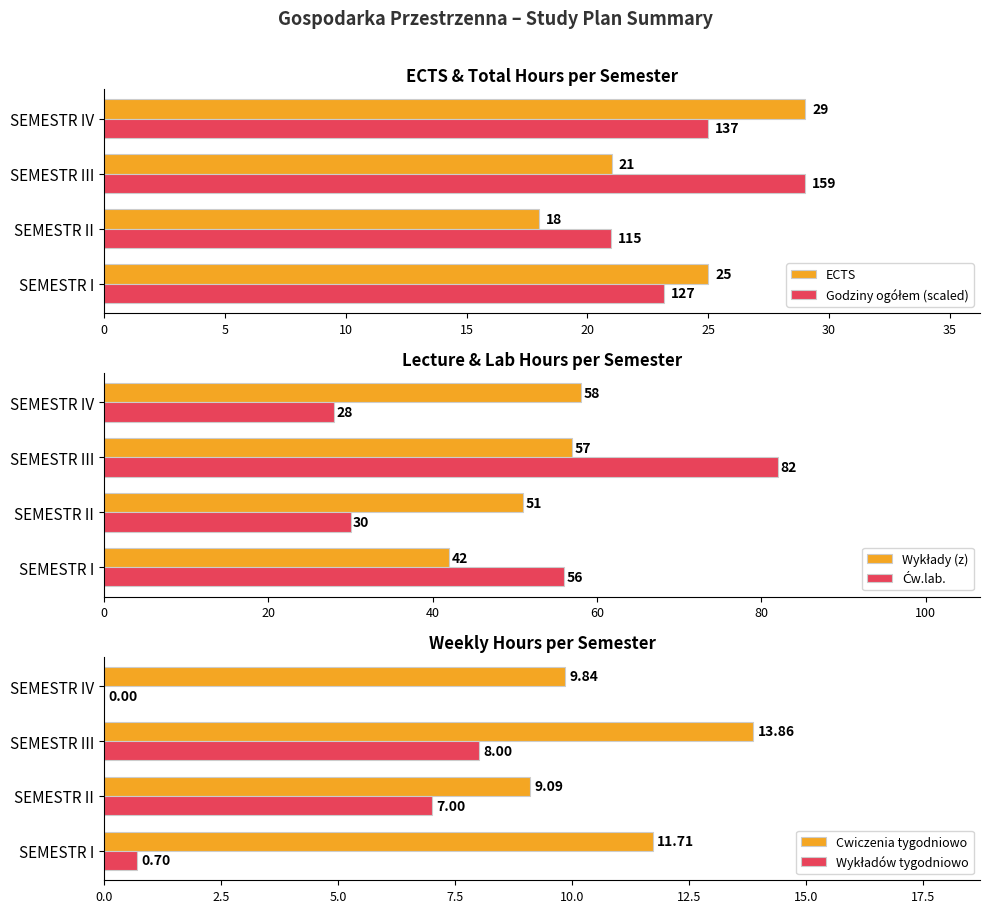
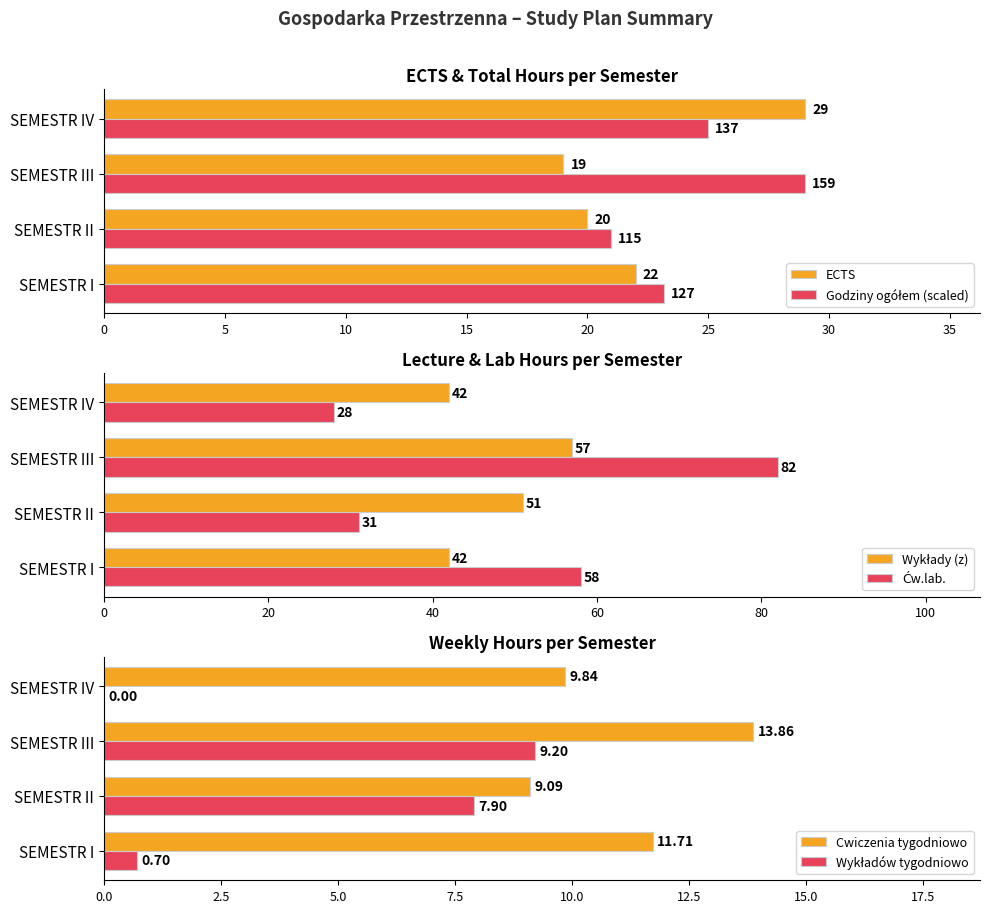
ECTS & Total Hours per Semester, ECTS, SEMESTR III: 21 -> 19
ECTS & Total Hours per Semester, ECTS, SEMESTR II: 18 -> 20
ECTS & Total Hours per Semester, ECTS, SEMESTR I: 25 -> 22
Lecture & Lab Hours per Semester, Wykłady (z), SEMESTR IV: 58 -> 42
Lecture & Lab Hours per Semester, Ćw.lab., SEMESTR II: 30 -> 31
Lecture & Lab Hours per Semester, Ćw.lab., SEMESTR I: 56 -> 58
Weekly Hours per Semester, Wykładów tygodniowo, SEMESTR III: 8.00 -> 9.20
Weekly Hours per Semester, Wykładów tygodniowo, SEMESTR II: 7.00 -> 7.90
